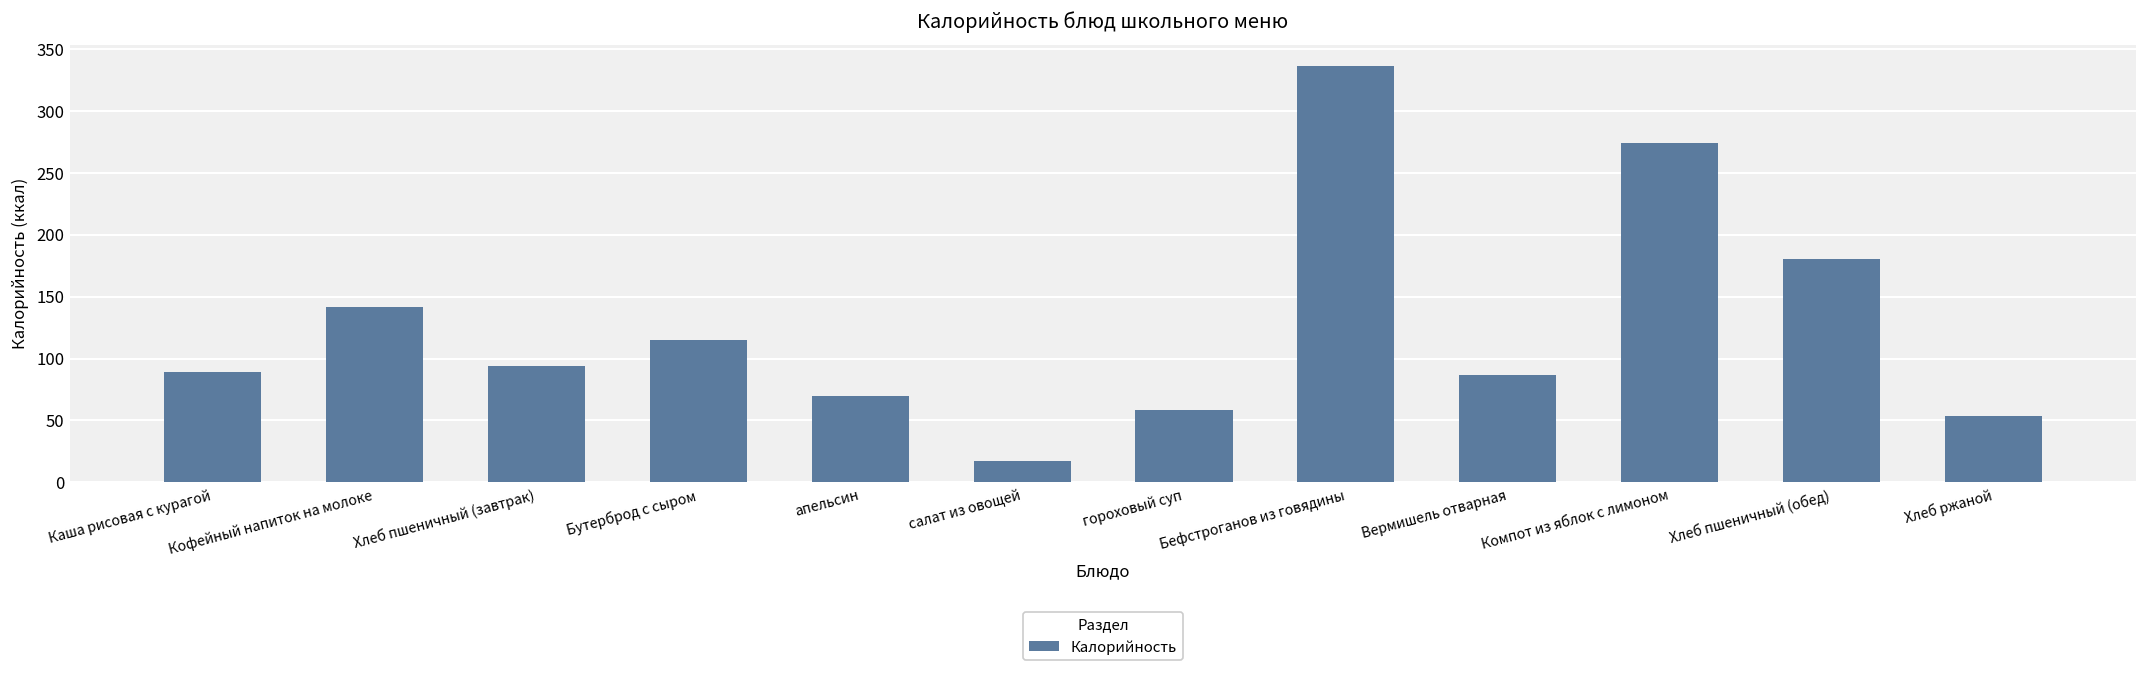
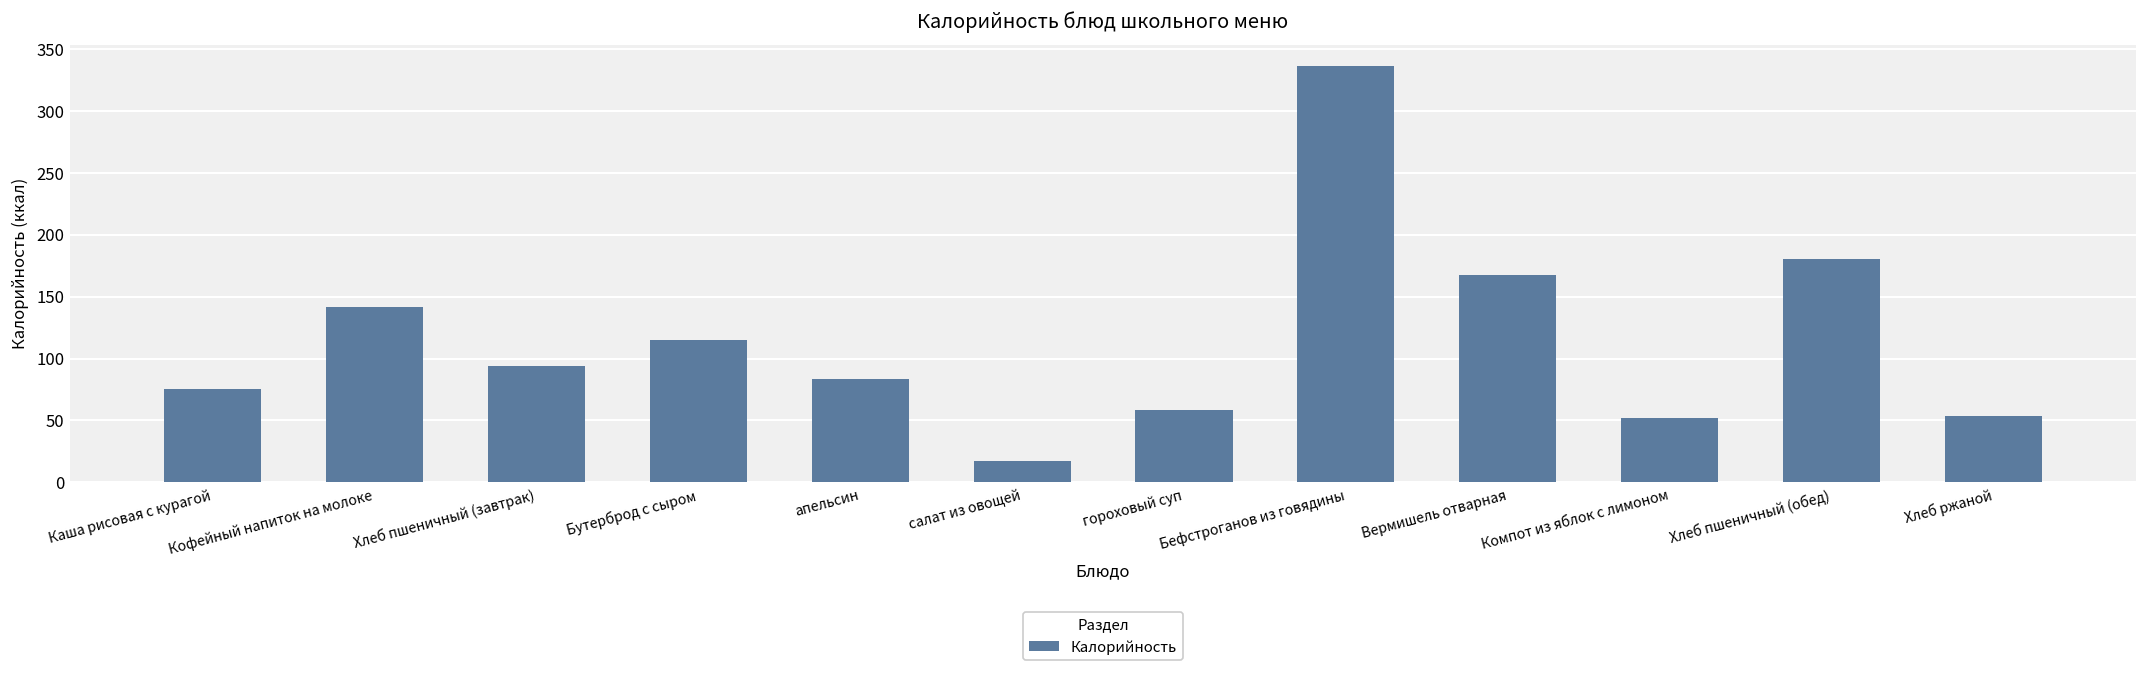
Каша рисовая с курагой: 89 -> 75
апельсин: 70 -> 83
Вермишель отварная: 87 -> 168
Компот из яблок с лимоном: 274 -> 52
